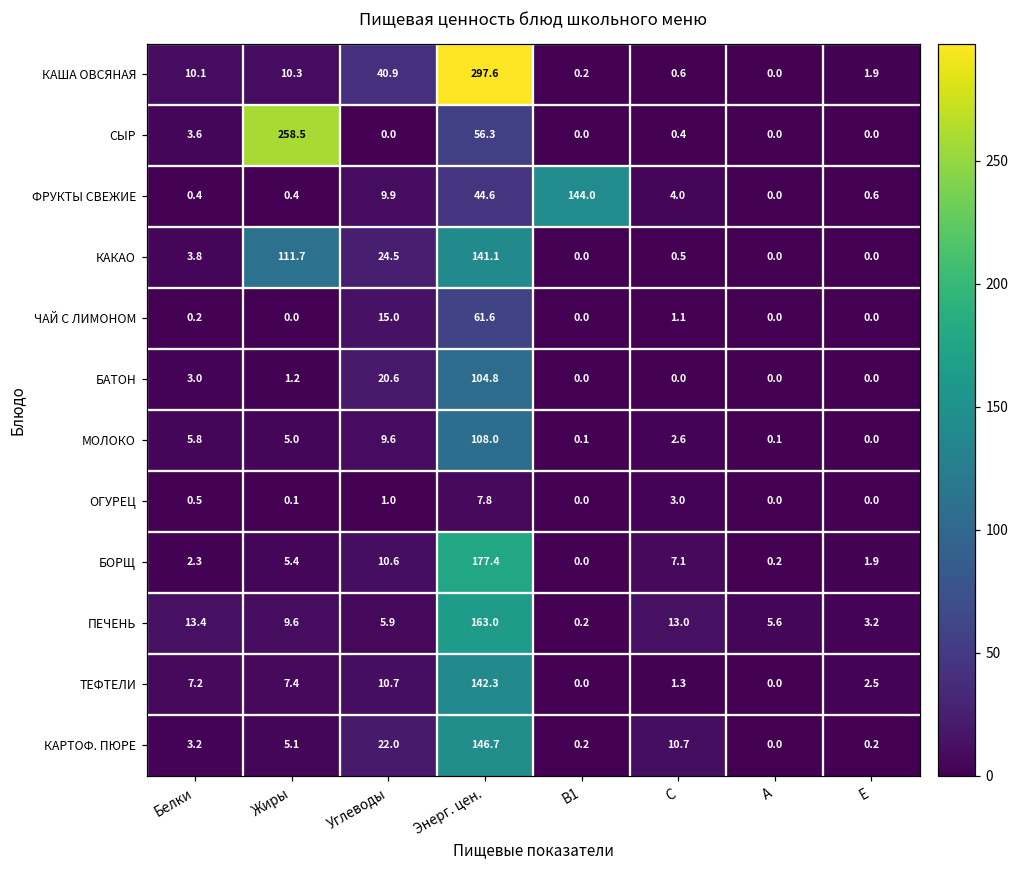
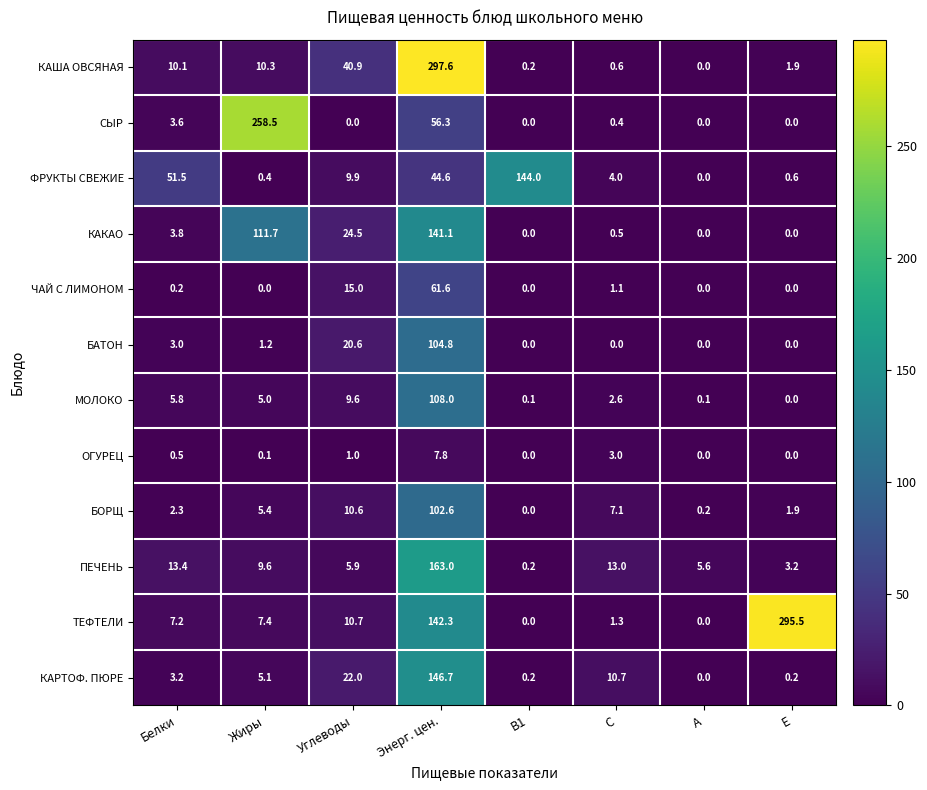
ФРУКТЫ СВЕЖИЕ, Белки: 0.4 -> 51.5
БОРЩ, Энерг. цен.: 177.4 -> 102.6
ТЕФТЕЛИ, E: 2.5 -> 295.5
